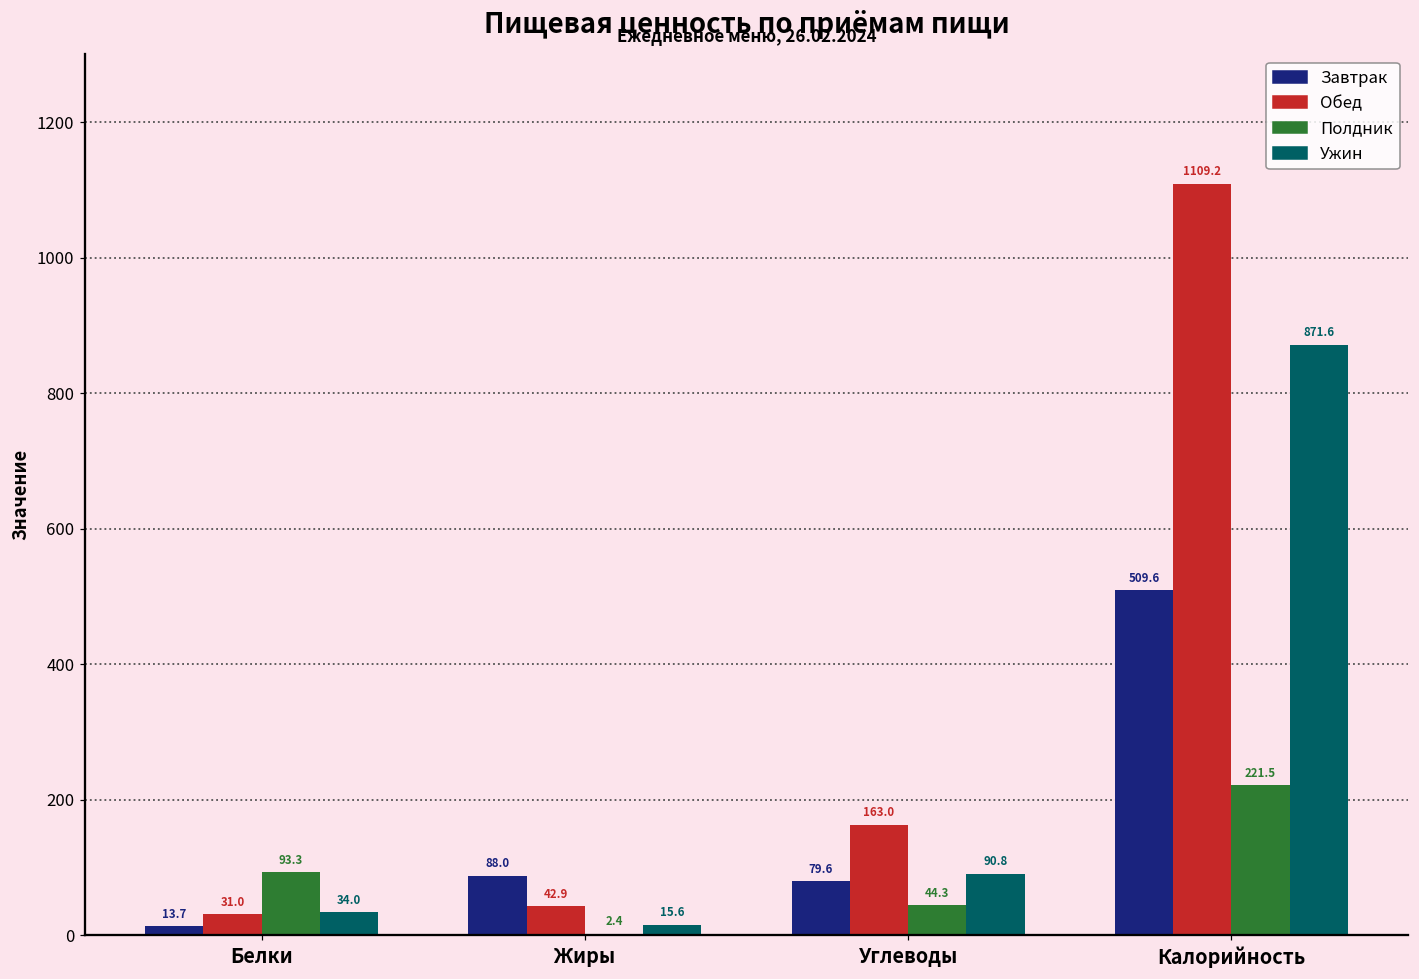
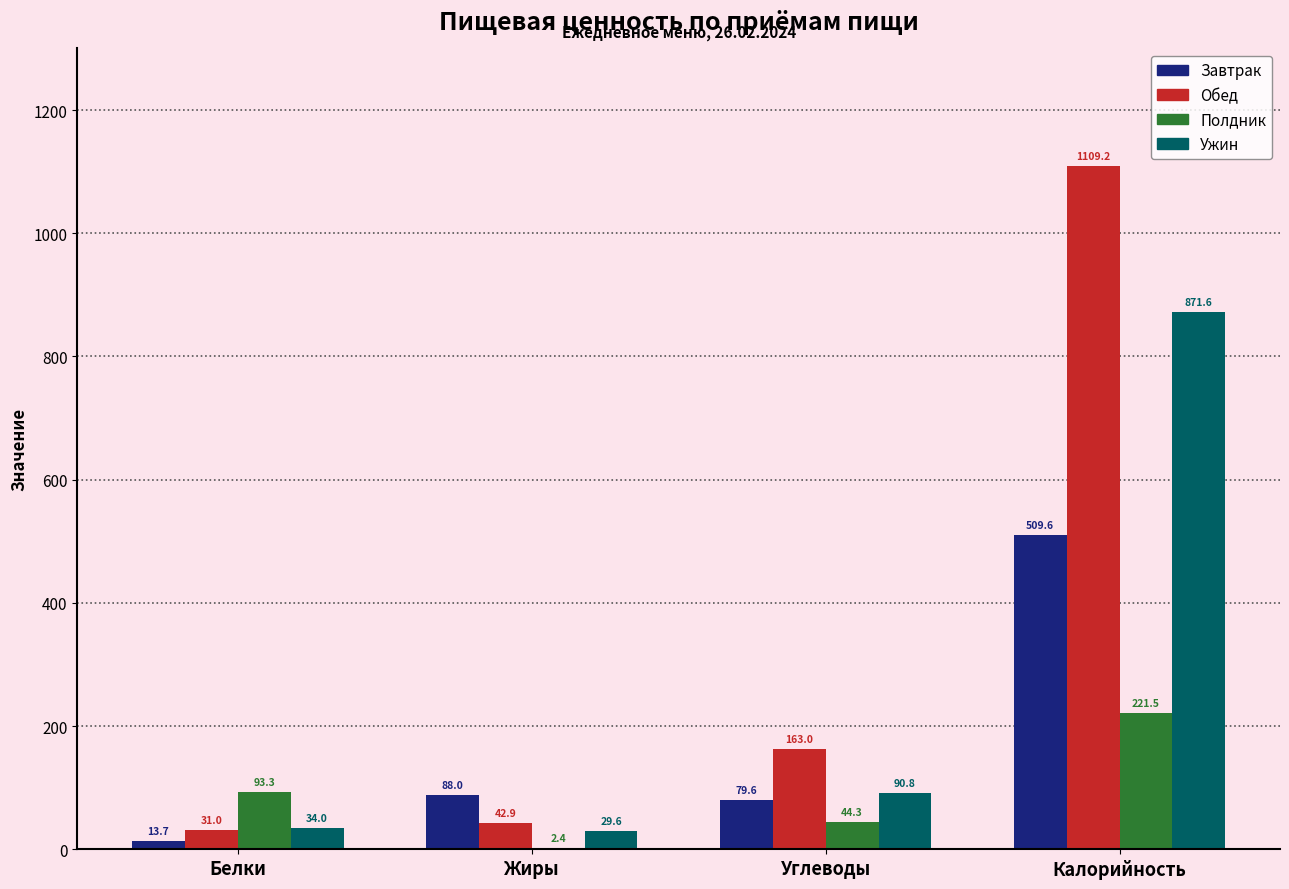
Ужин, Жиры: 15.6 -> 29.6
